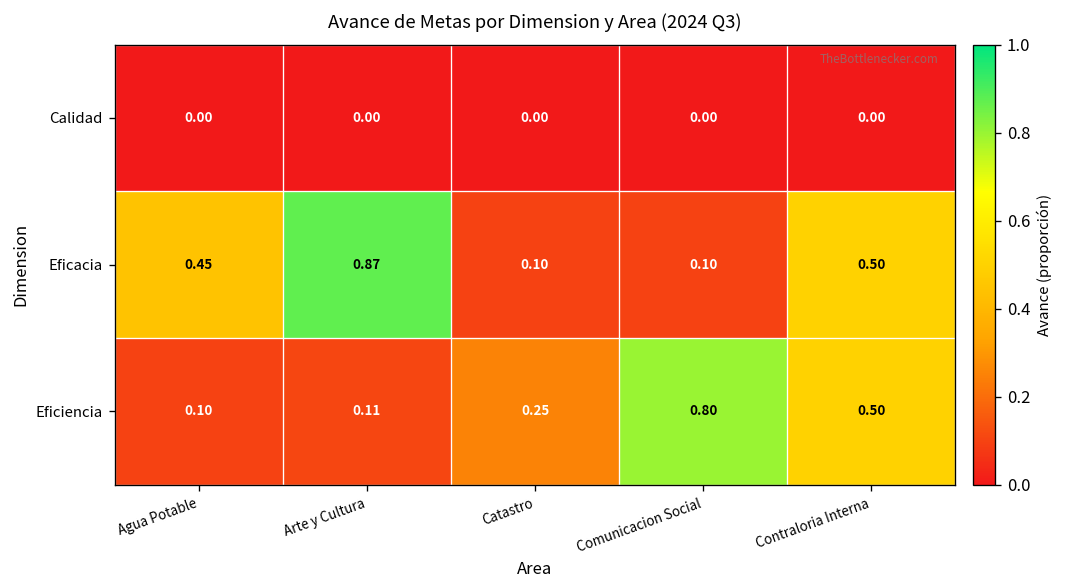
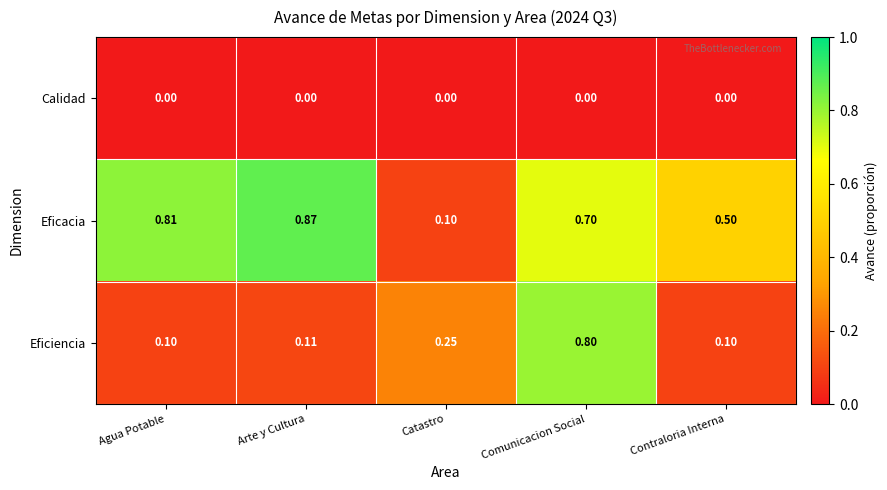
Eficacia, Agua Potable: 0.45 -> 0.81
Eficacia, Comunicacion Social: 0.10 -> 0.70
Eficiencia, Contraloria Interna: 0.50 -> 0.10
